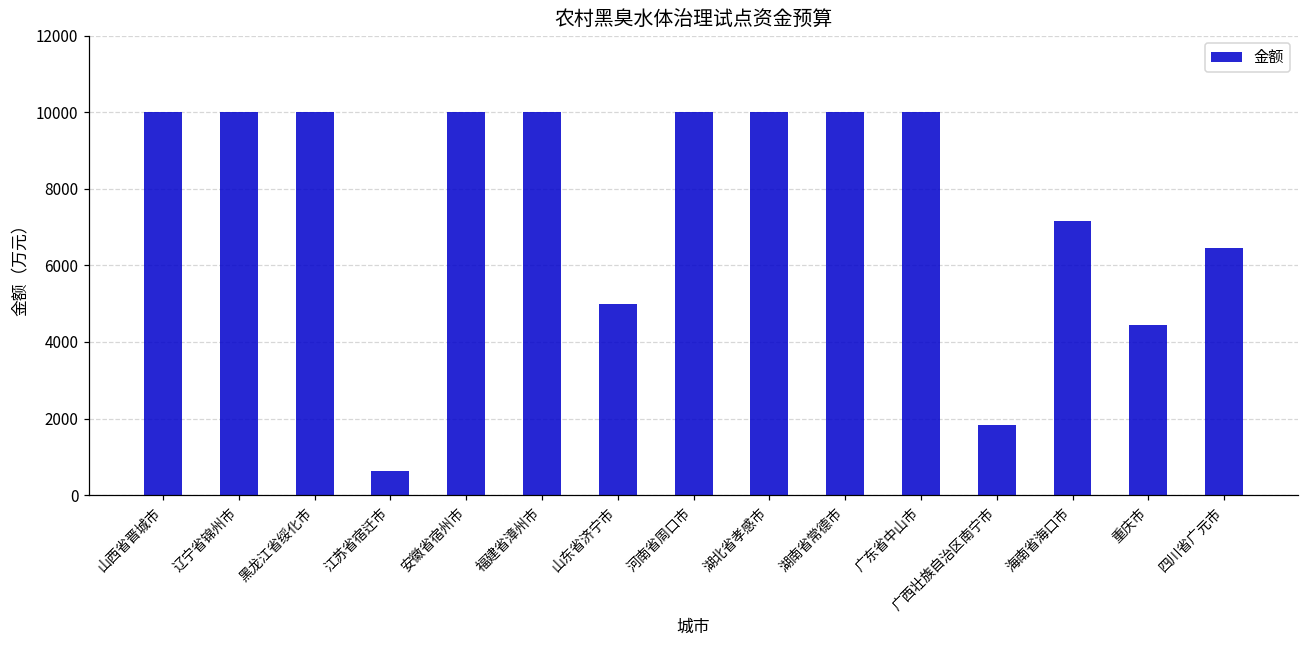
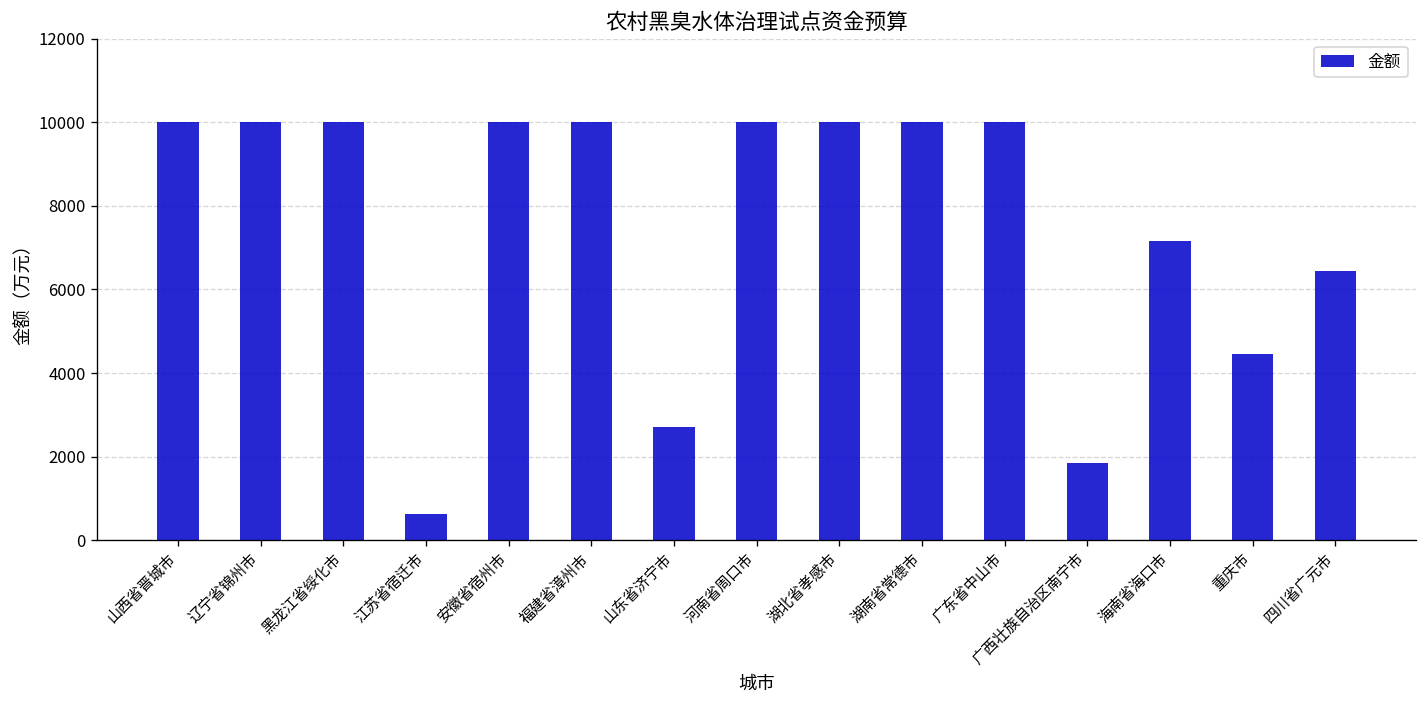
山东省济宁市: 5000 -> 2700
